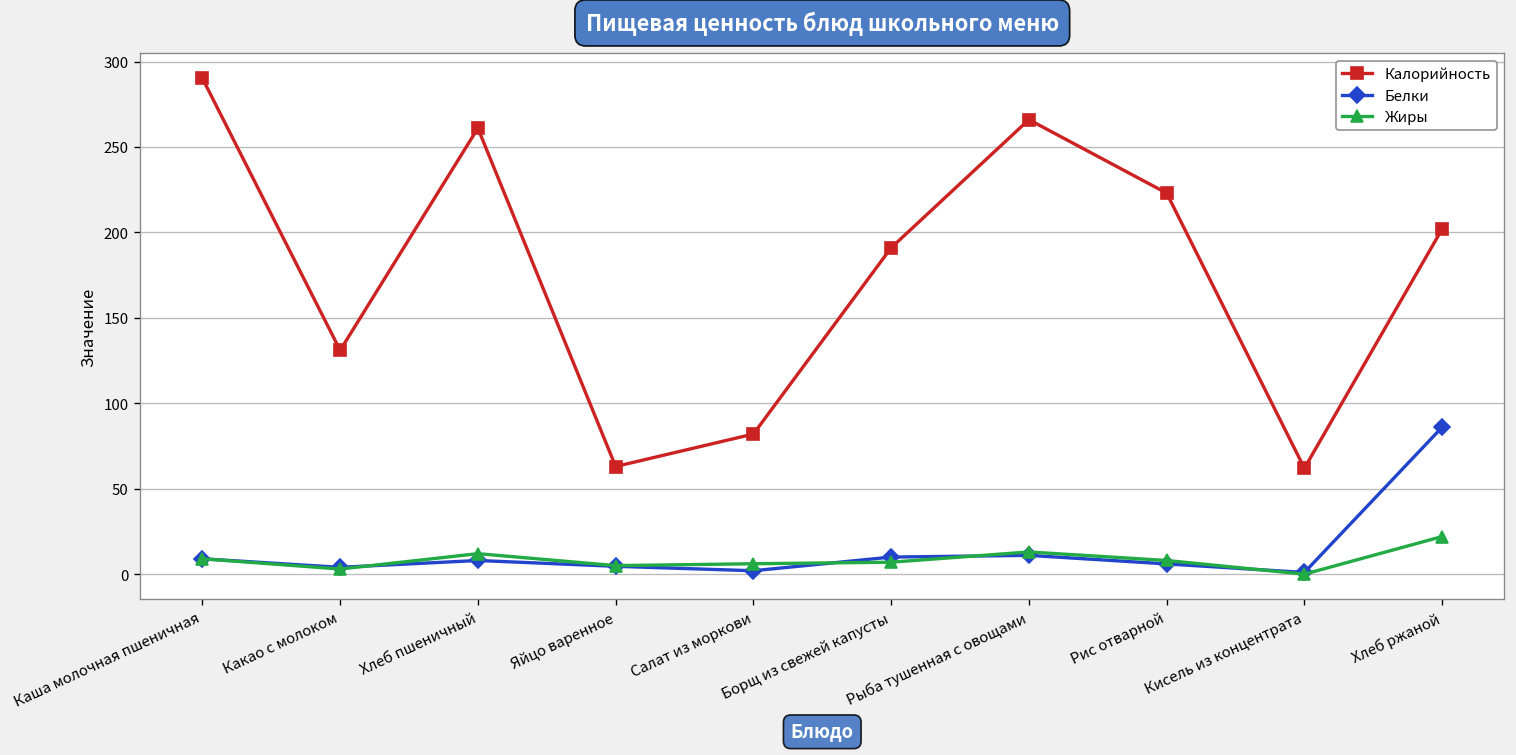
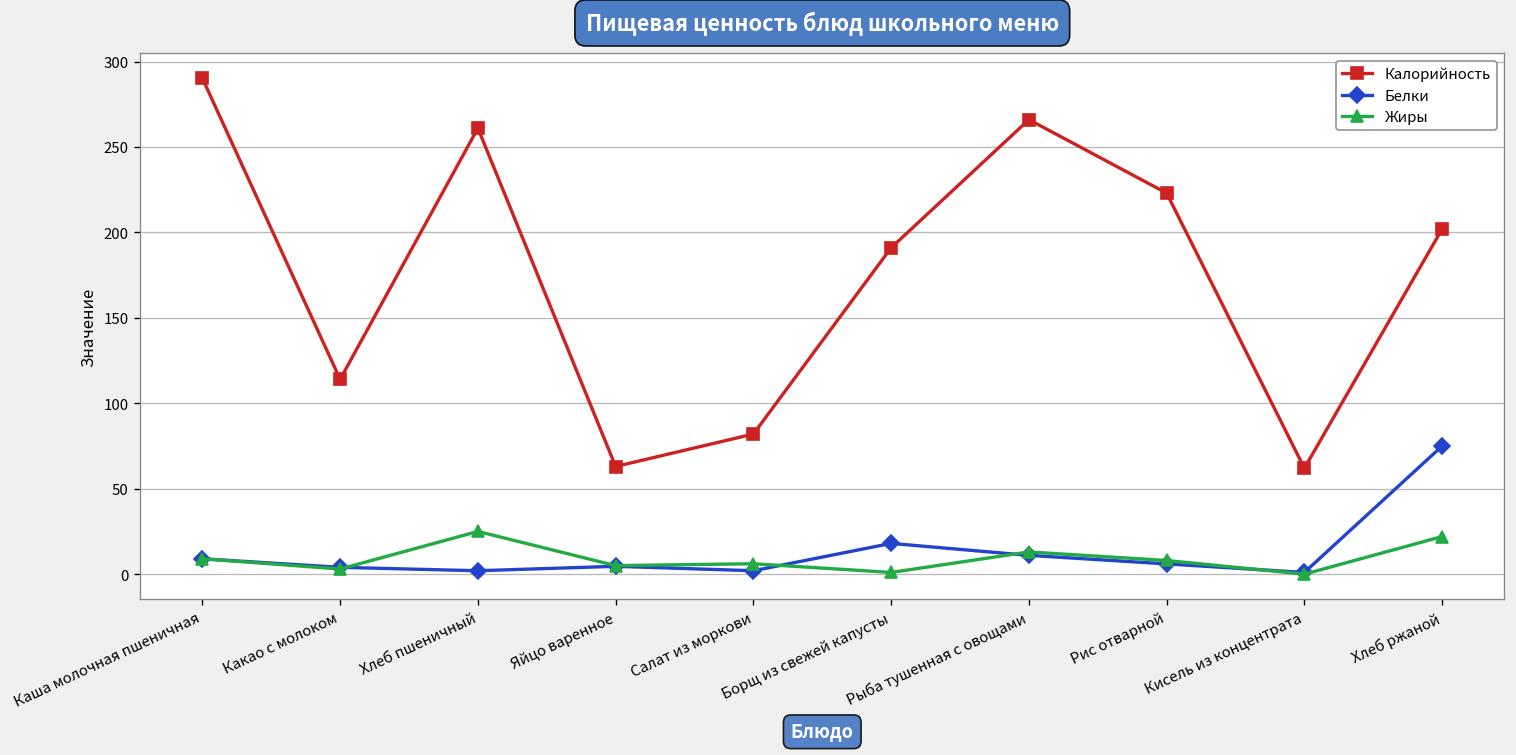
Калорийность, Какао с молоком: 131 -> 114
Белки, Хлеб пшеничный: 8 -> 2
Жиры, Хлеб пшеничный: 12 -> 25
Белки, Борщ из свежей капусты: 10 -> 18
Жиры, Борщ из свежей капусты: 7 -> 1
Белки, Хлеб ржаной: 86 -> 75
